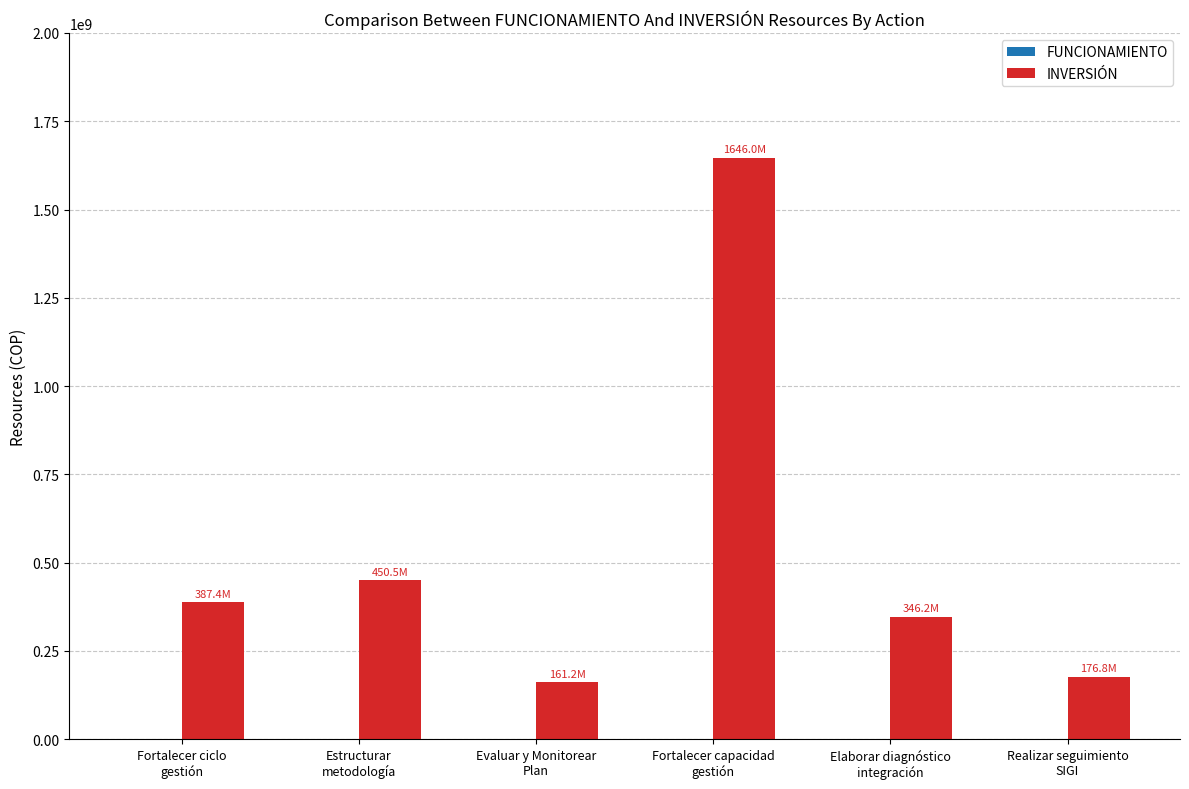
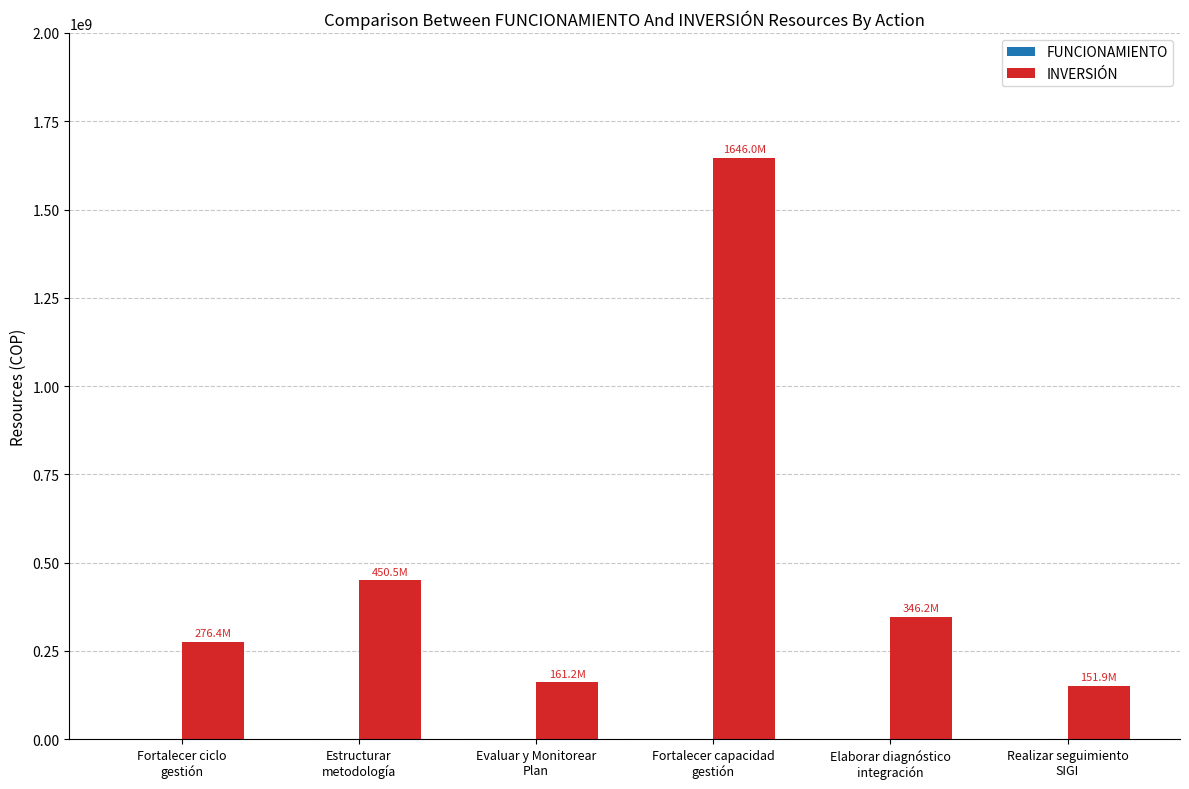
INVERSIÓN, Fortalecer ciclo gestión: 387.4M -> 276.4M
INVERSIÓN, Realizar seguimiento SIGI: 176.8M -> 151.9M
